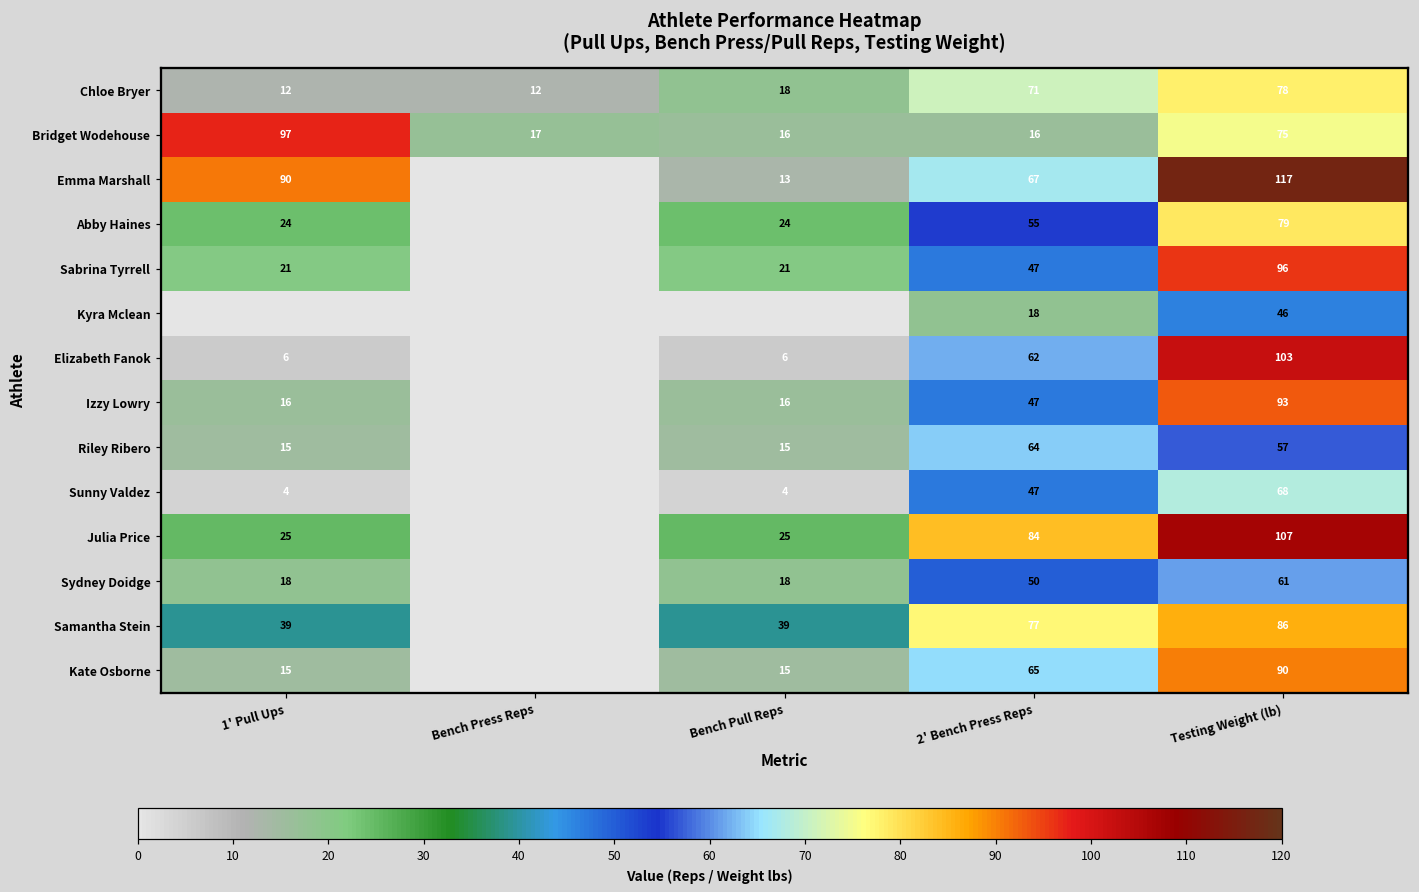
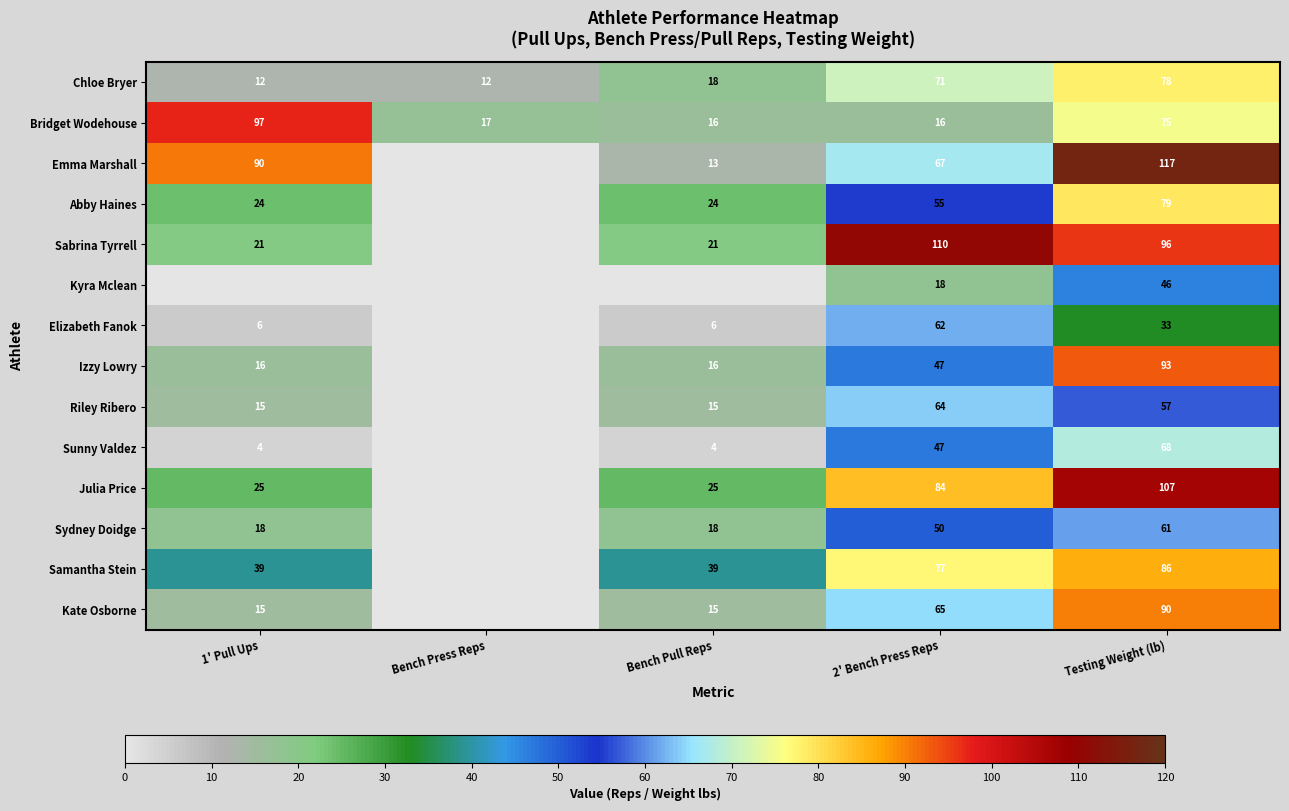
Sabrina Tyrrell, 2' Bench Press Reps: 47 -> 110
Elizabeth Fanok, Testing Weight (lb): 103 -> 33
